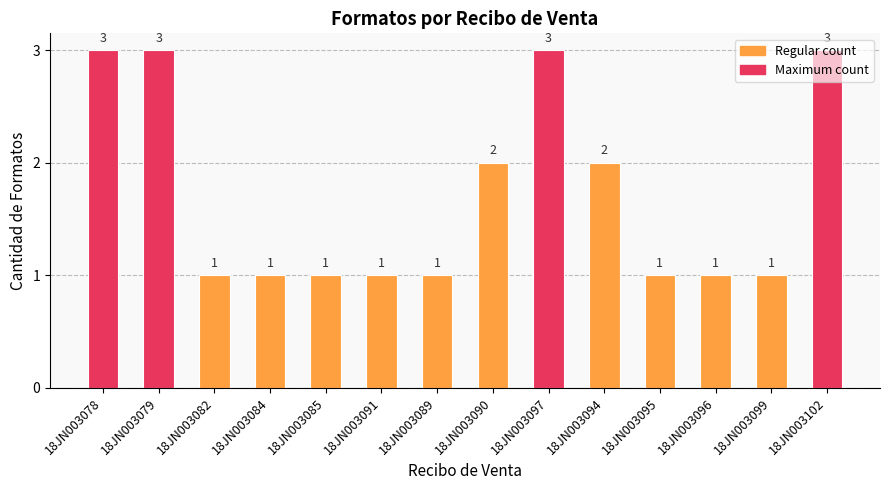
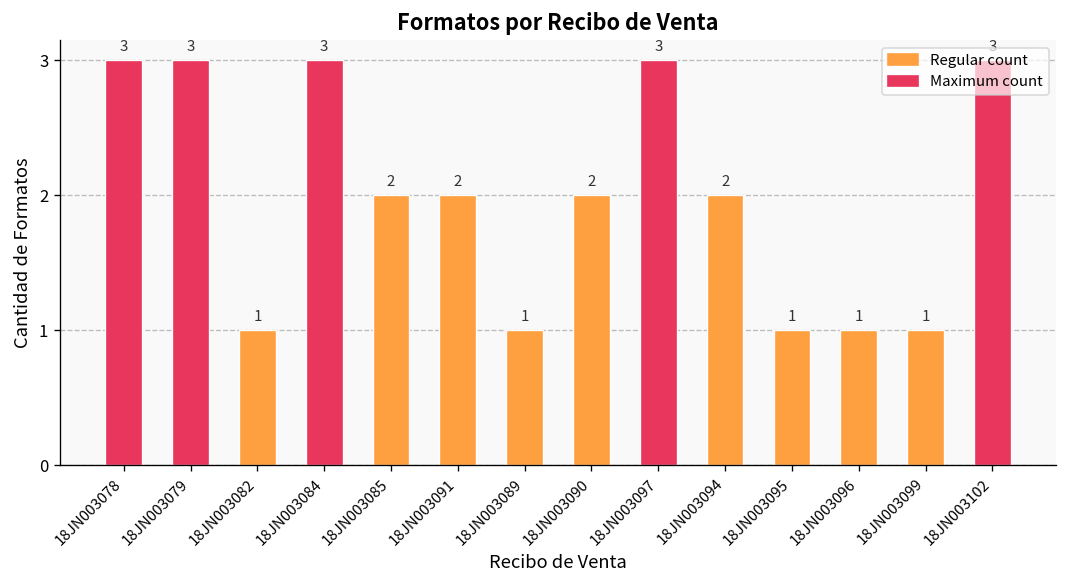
18JN003084: 1 -> 3
18JN003085: 1 -> 2
18JN003091: 1 -> 2
